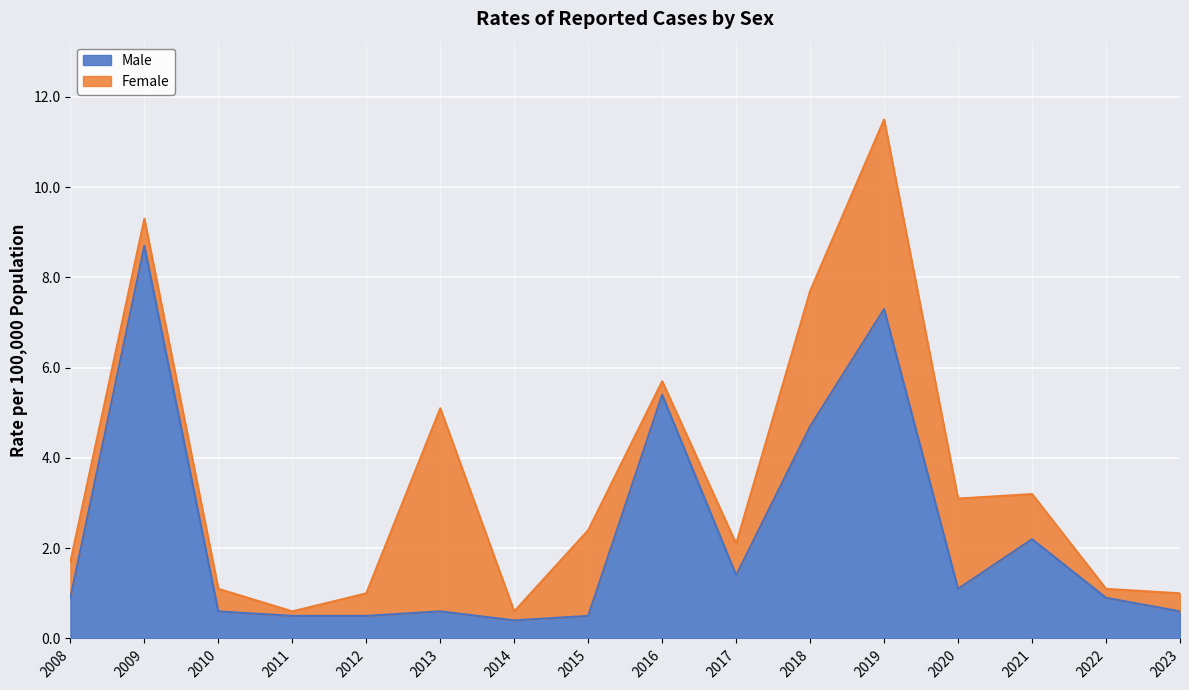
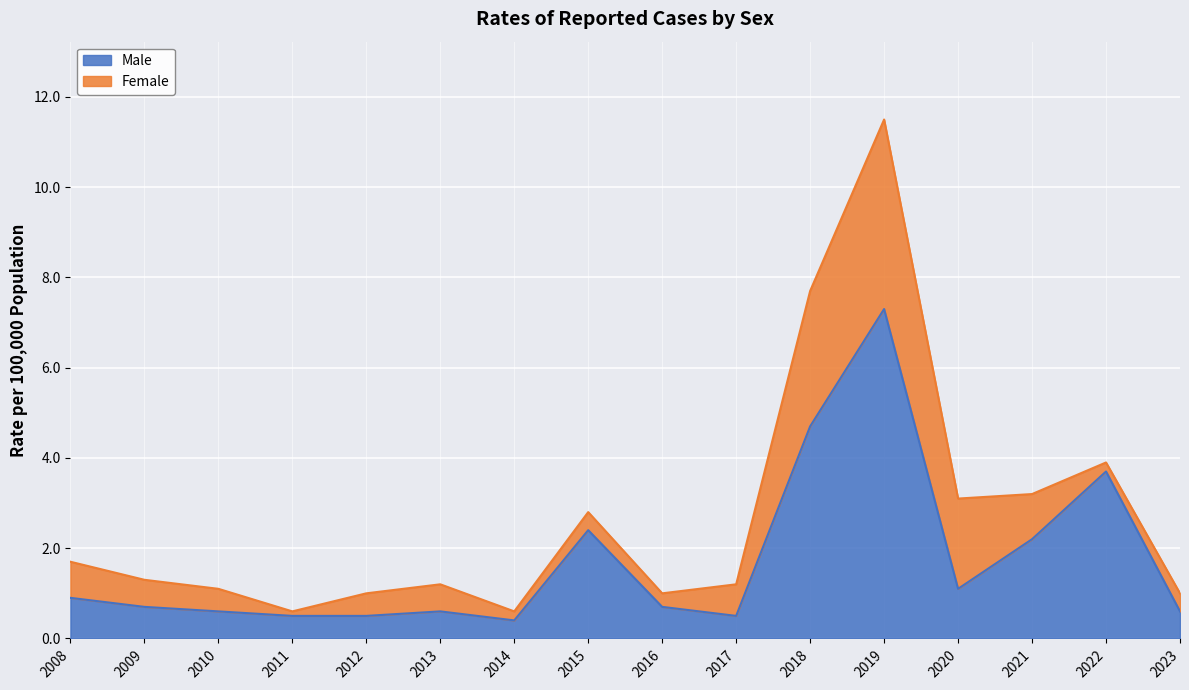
Male, 2009: 8.7 -> 0.7
Female, 2013: 4.5 -> 0.6
Male, 2015: 0.5 -> 2.4
Female, 2015: 1.9 -> 0.4
Male, 2016: 5.4 -> 0.7
Male, 2017: 1.4 -> 0.5
Male, 2022: 0.9 -> 3.7
